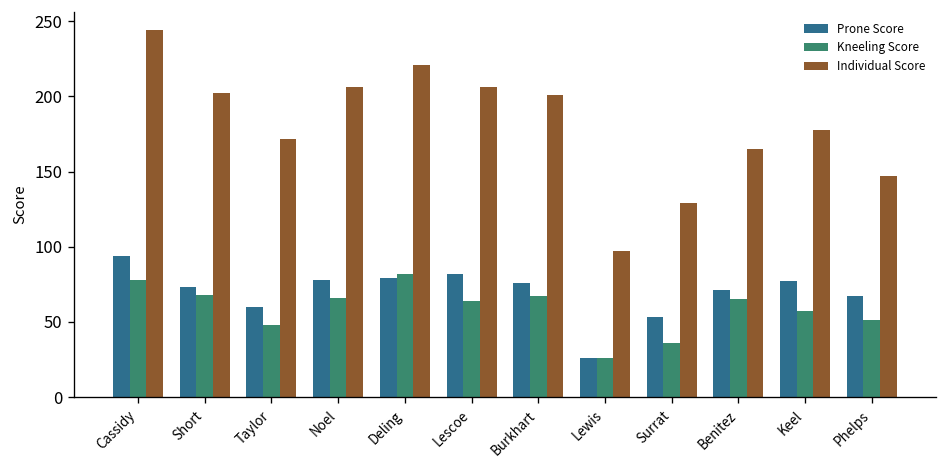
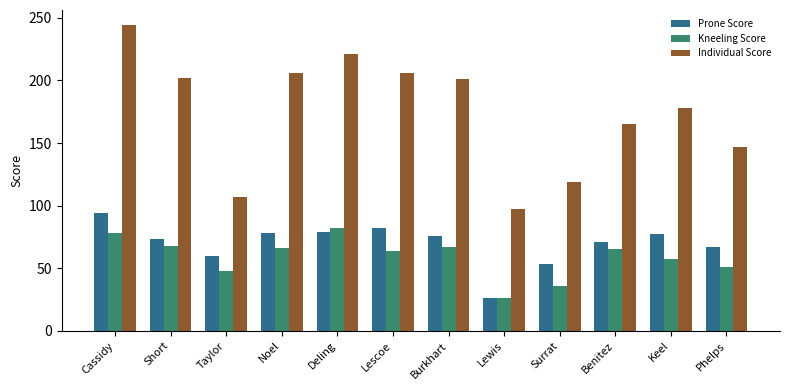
Individual Score, Taylor: 172 -> 107
Individual Score, Surrat: 129 -> 119
